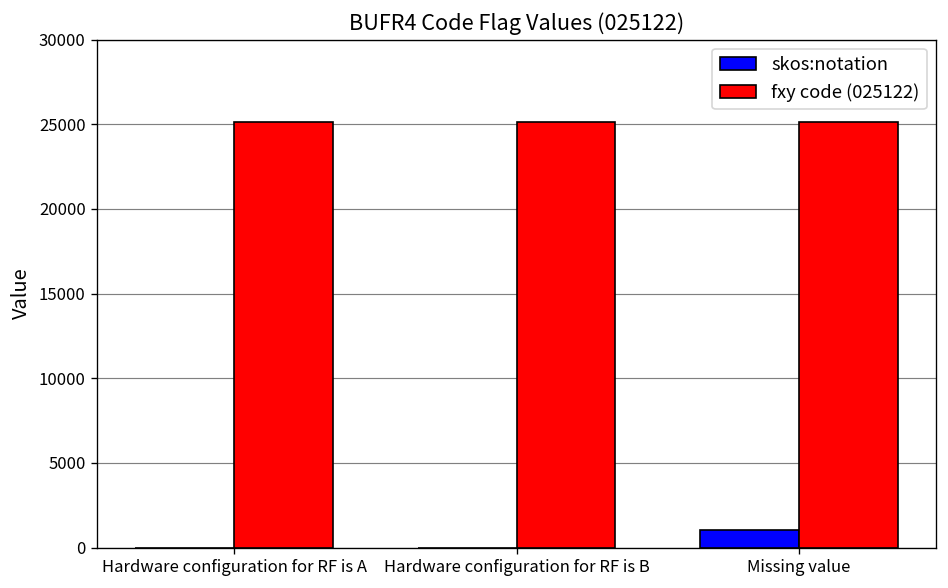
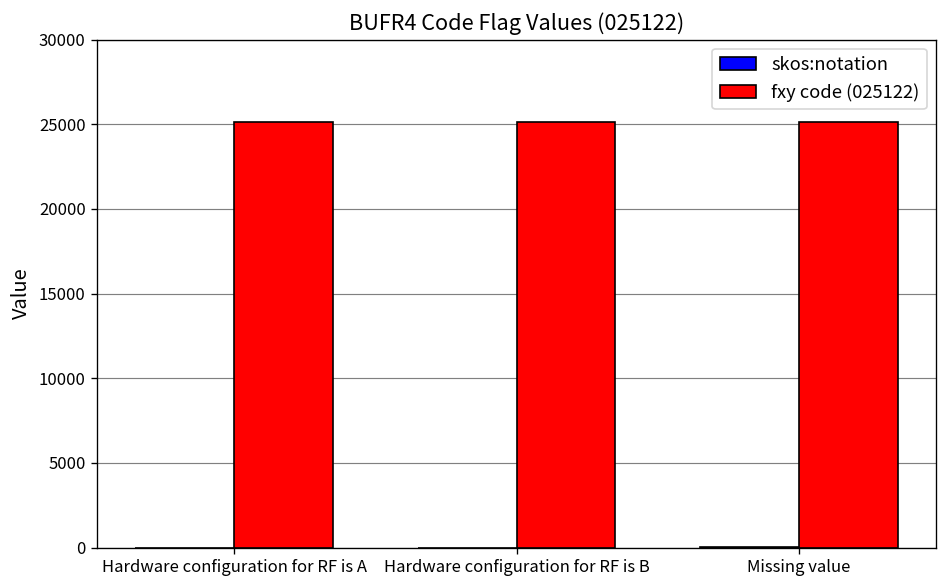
skos:notation, Missing value: 1000 -> 0
